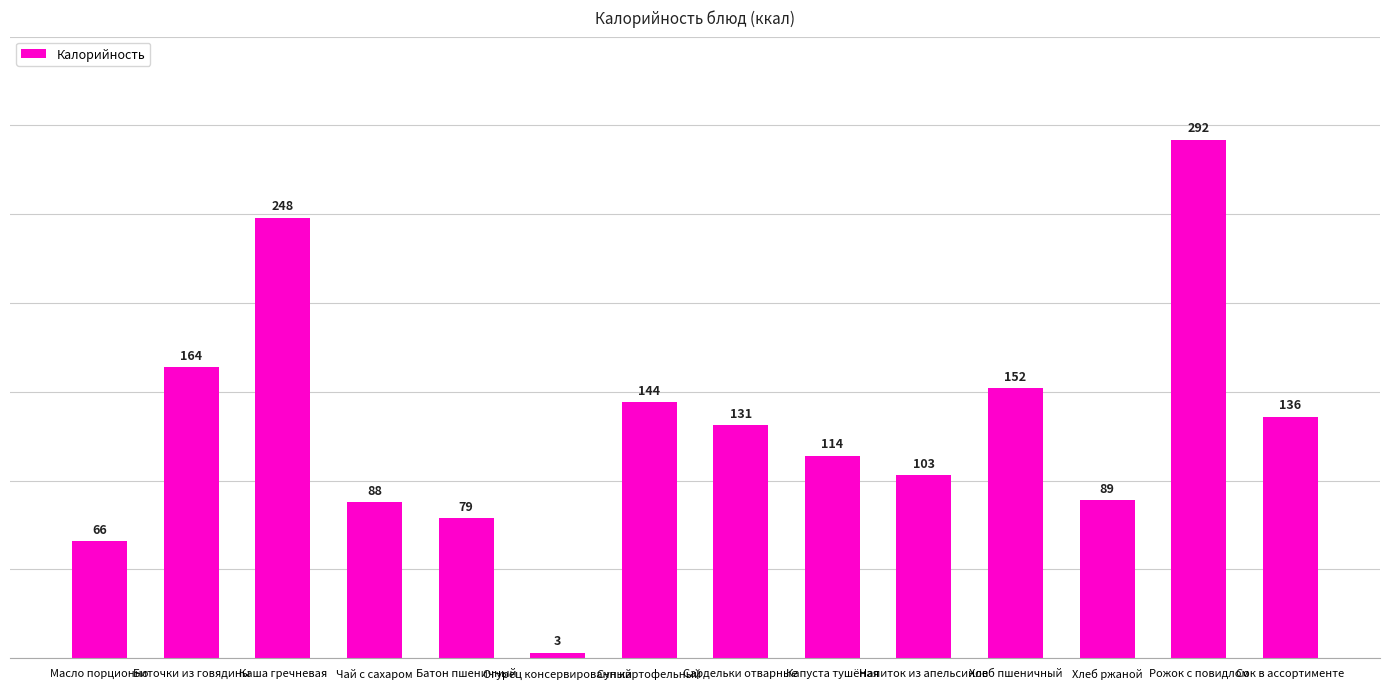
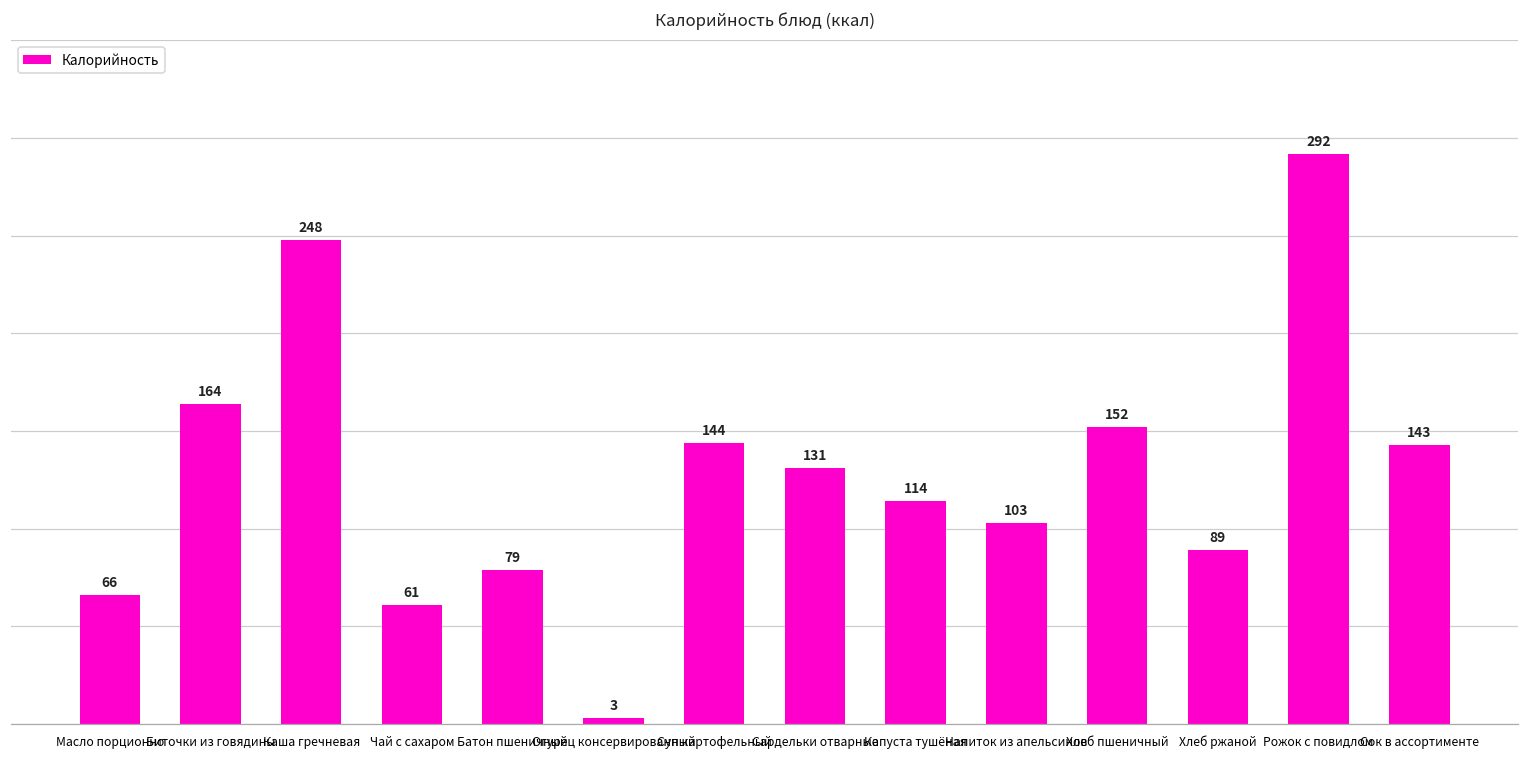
Чай с сахаром: 88 -> 61
Сок в ассортименте: 136 -> 143
